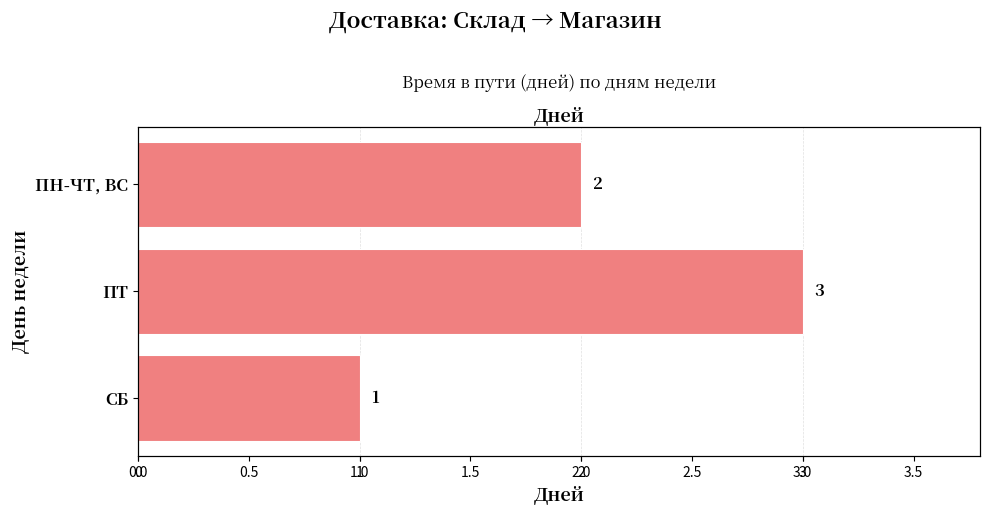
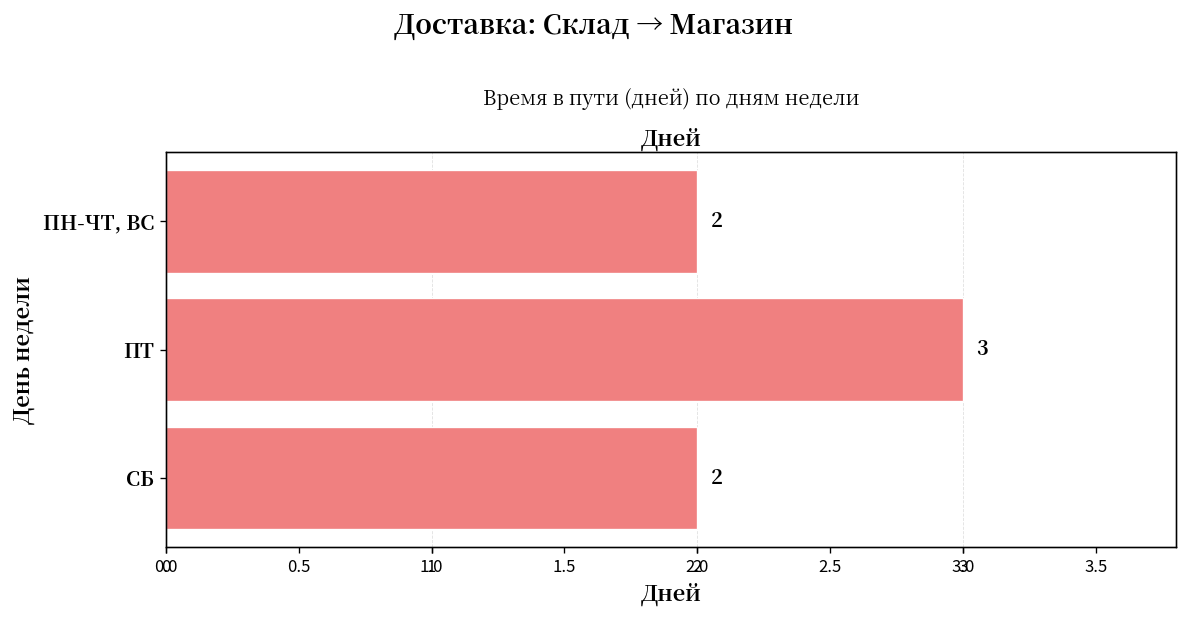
СБ: 1 -> 2
